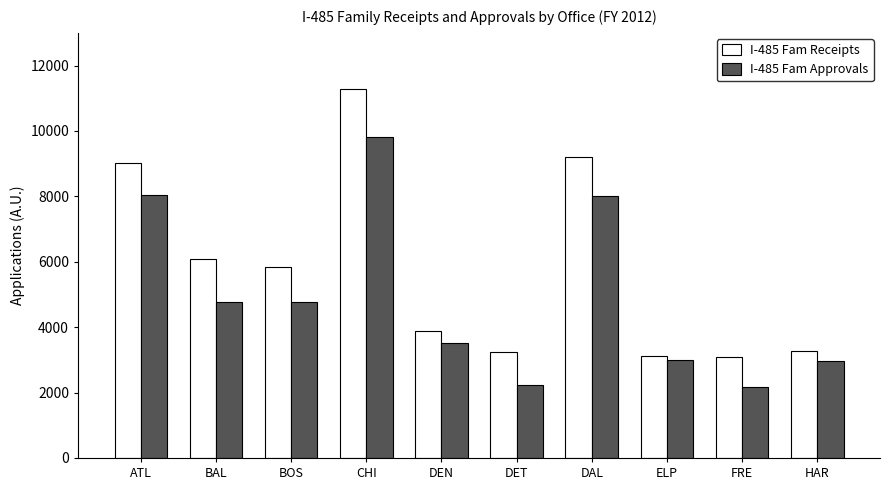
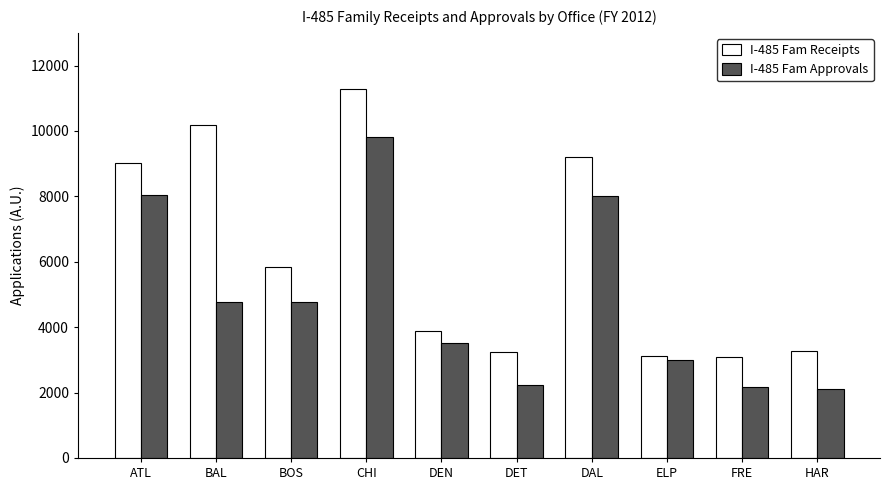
I-485 Fam Receipts, BAL: 6100 -> 10200
I-485 Fam Approvals, HAR: 3000 -> 2100
